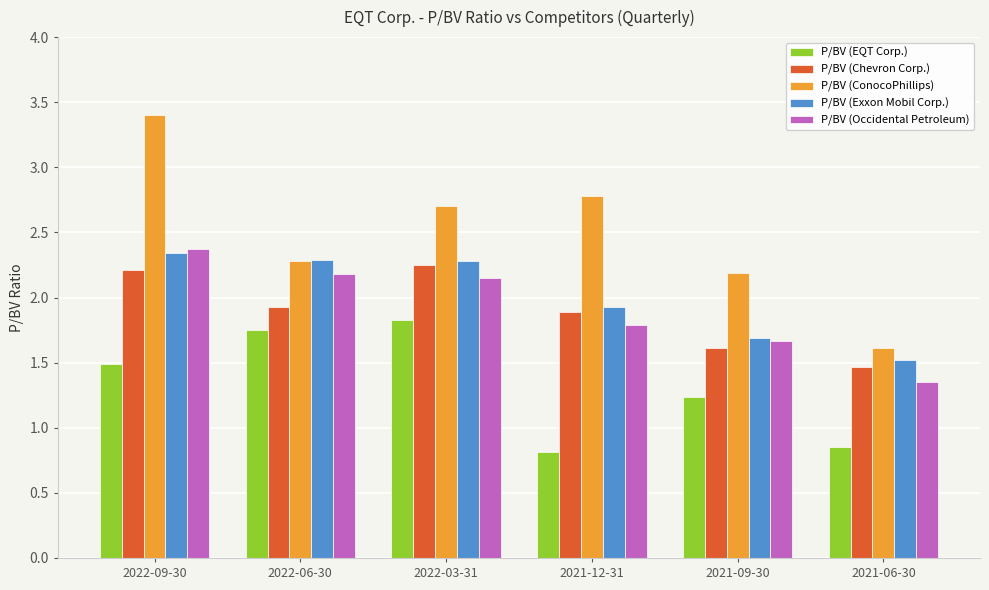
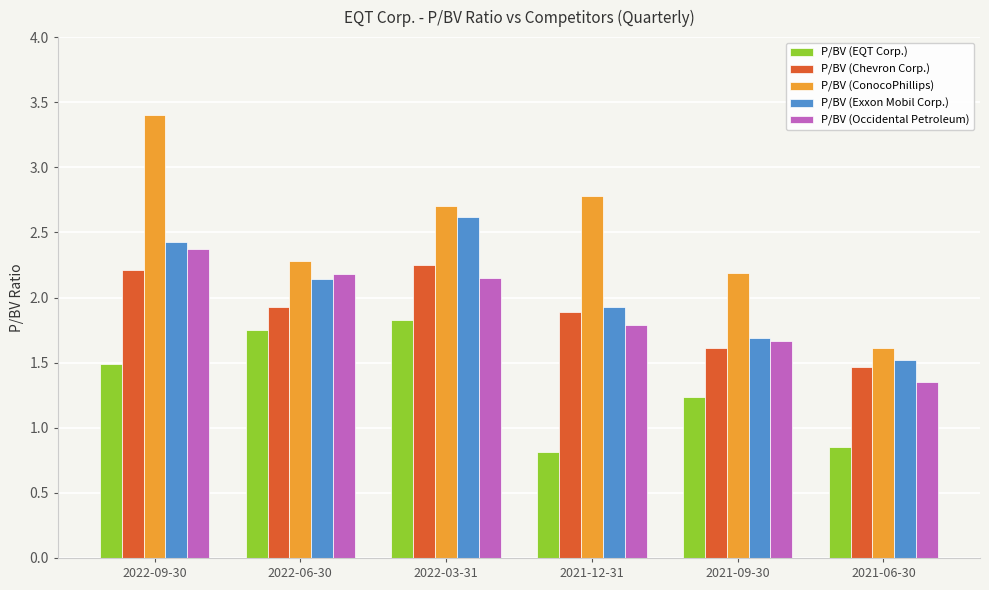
P/BV (Exxon Mobil Corp.), 2022-09-30: 2.34 -> 2.43
P/BV (Exxon Mobil Corp.), 2022-06-30: 2.29 -> 2.14
P/BV (Exxon Mobil Corp.), 2022-03-31: 2.28 -> 2.62
